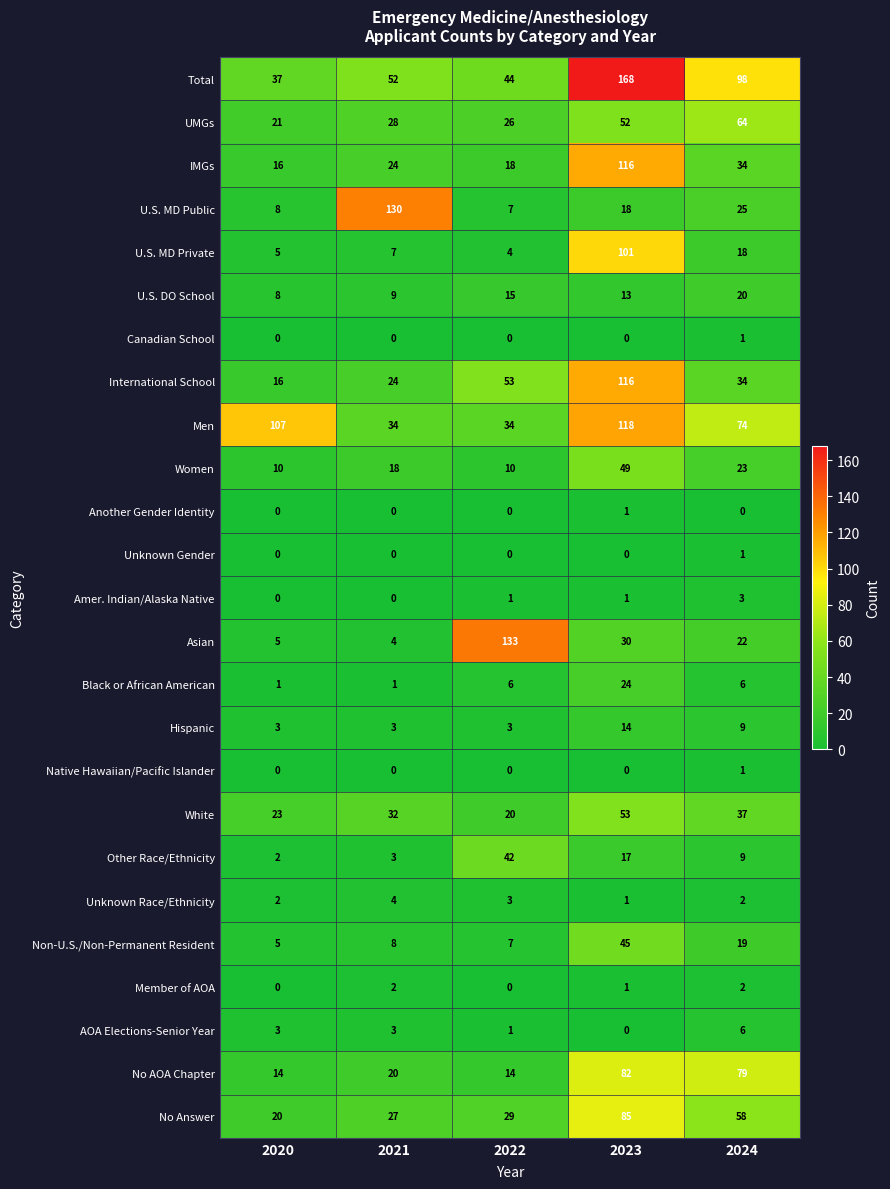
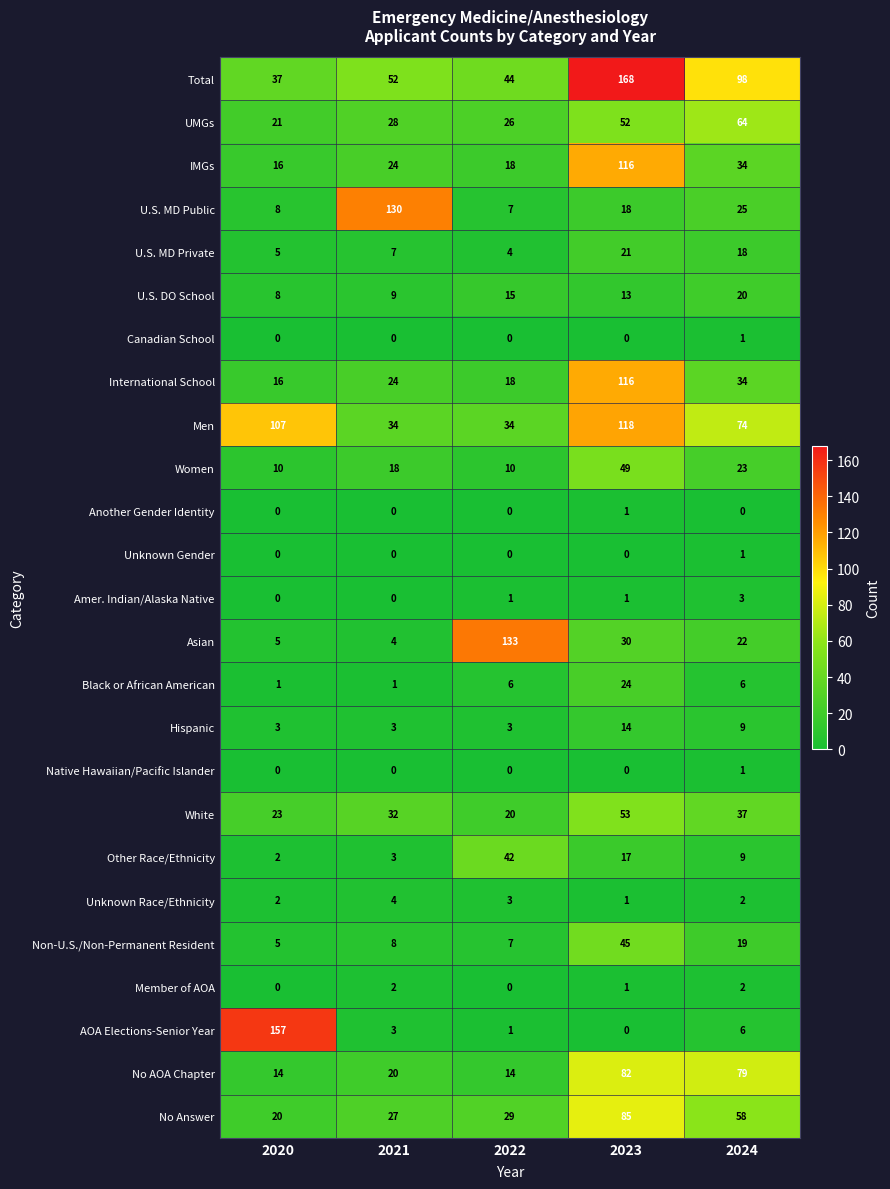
U.S. MD Private, 2023: 101 -> 21
International School, 2022: 53 -> 18
AOA Elections-Senior Year, 2020: 3 -> 157
